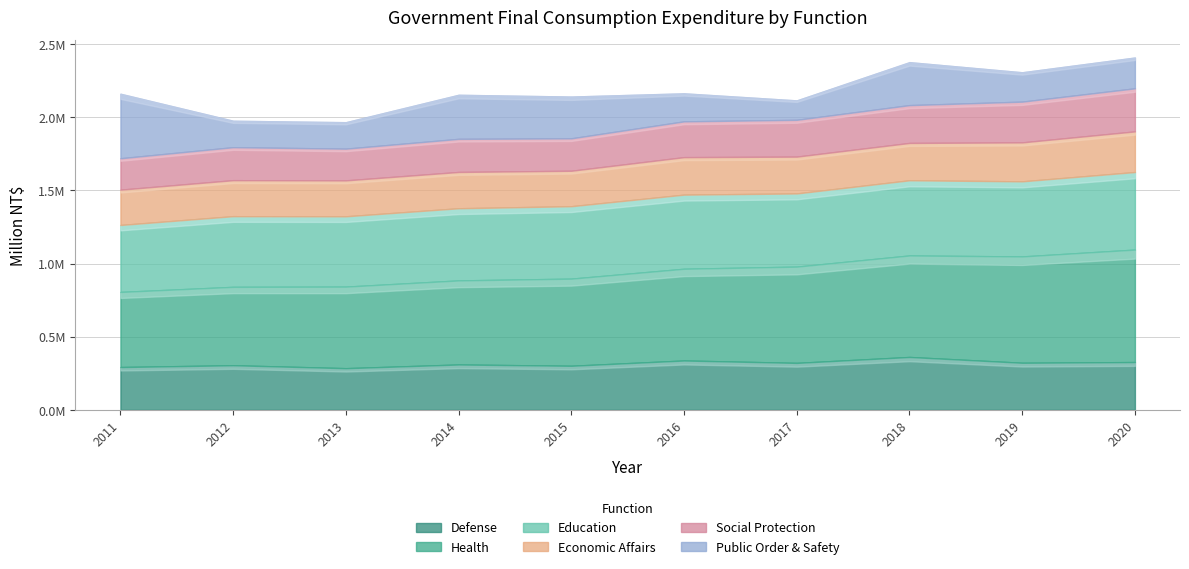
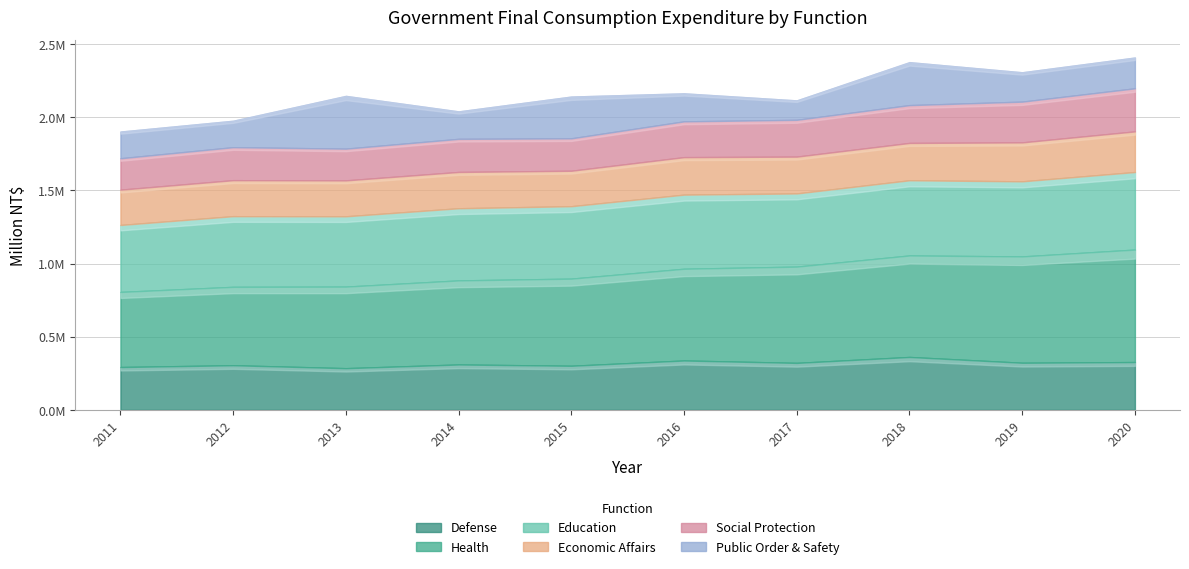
Public Order & Safety, 2011: 440000 -> 180000
Public Order & Safety, 2013: 180000 -> 360000
Public Order & Safety, 2014: 300000 -> 190000
